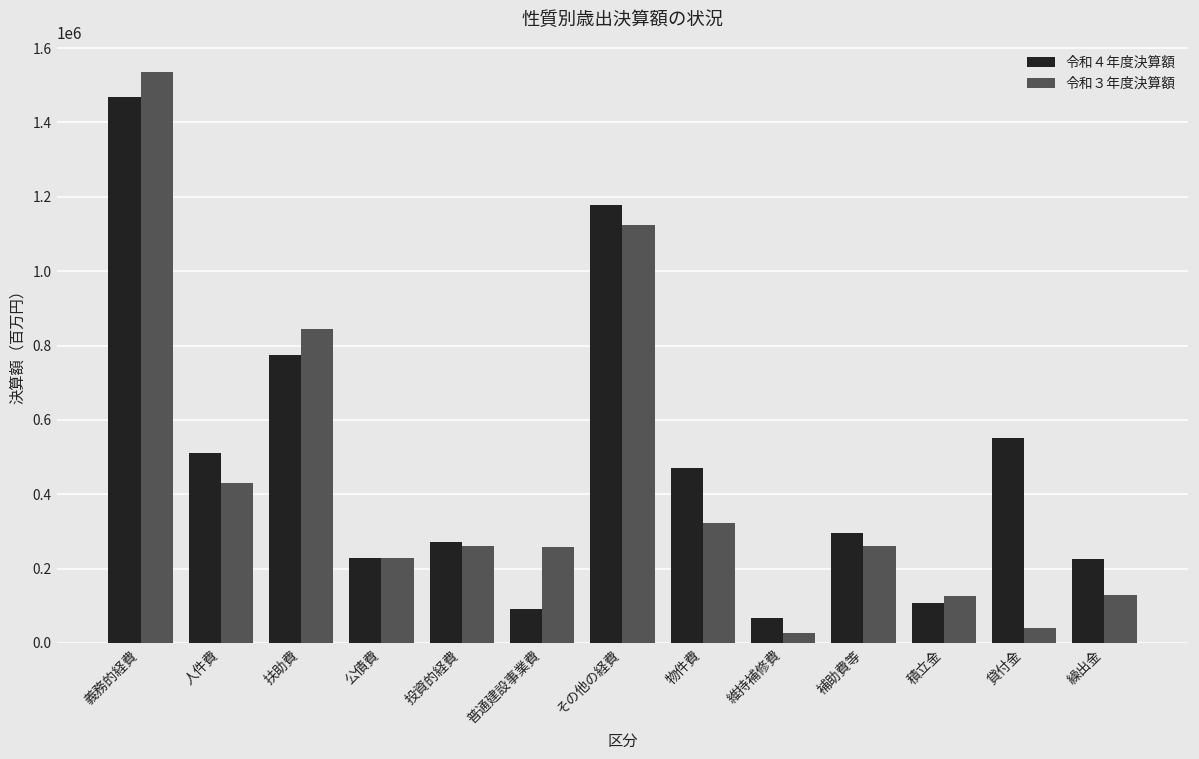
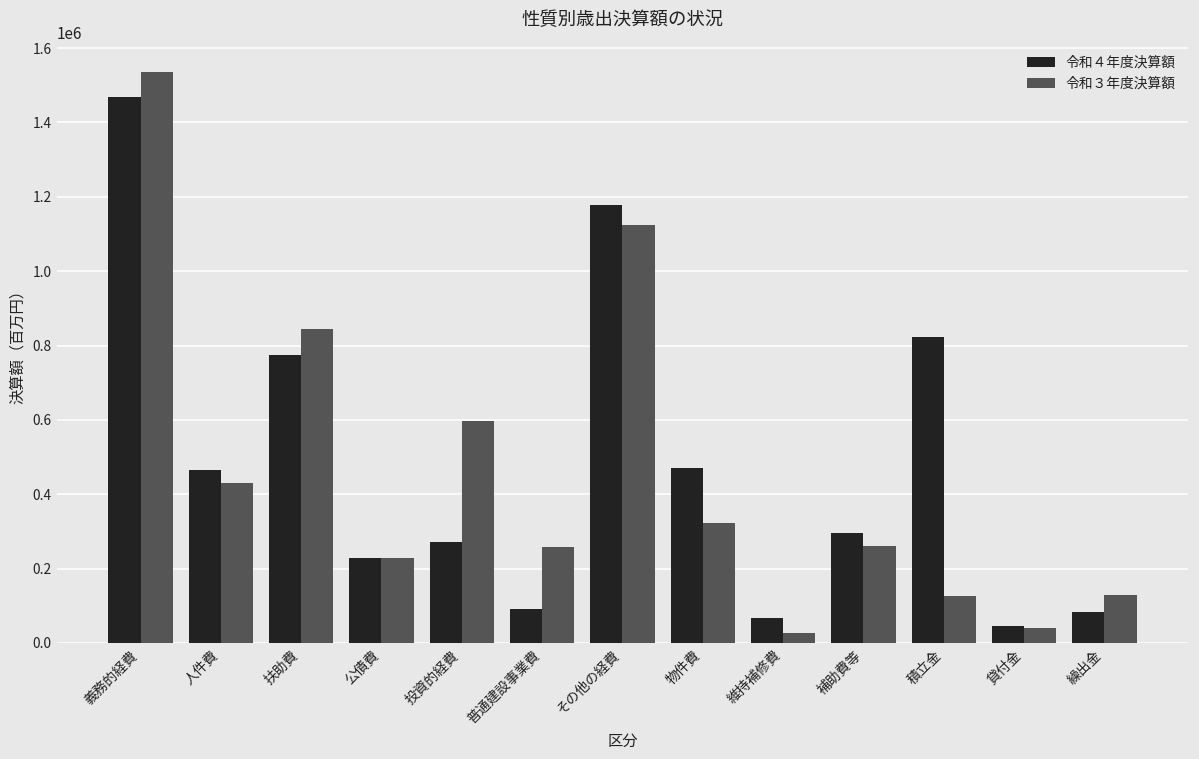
令和４年度決算額, 人件費: 510000 -> 470000
令和３年度決算額, 投資的経費: 260000 -> 600000
令和４年度決算額, 積立金: 110000 -> 820000
令和４年度決算額, 貸付金: 550000 -> 50000
令和４年度決算額, 繰出金: 230000 -> 80000
